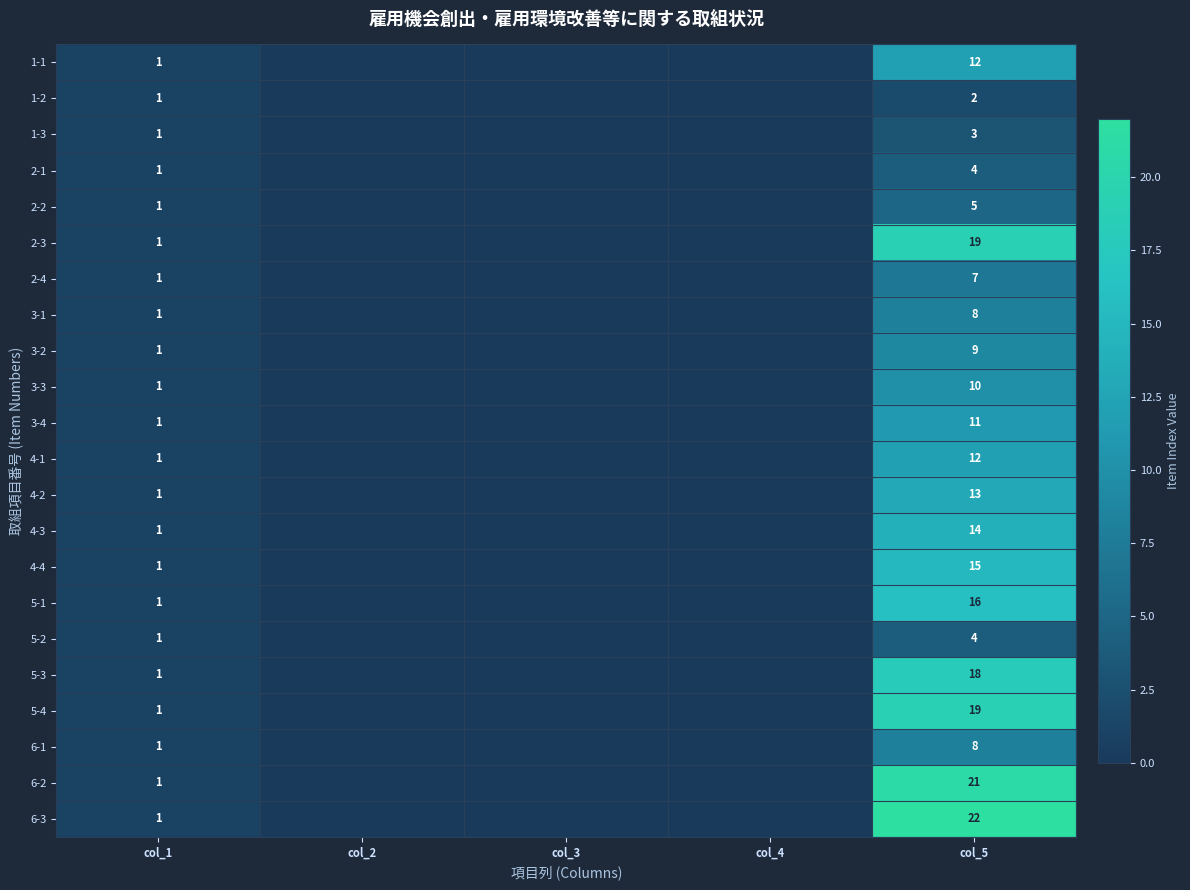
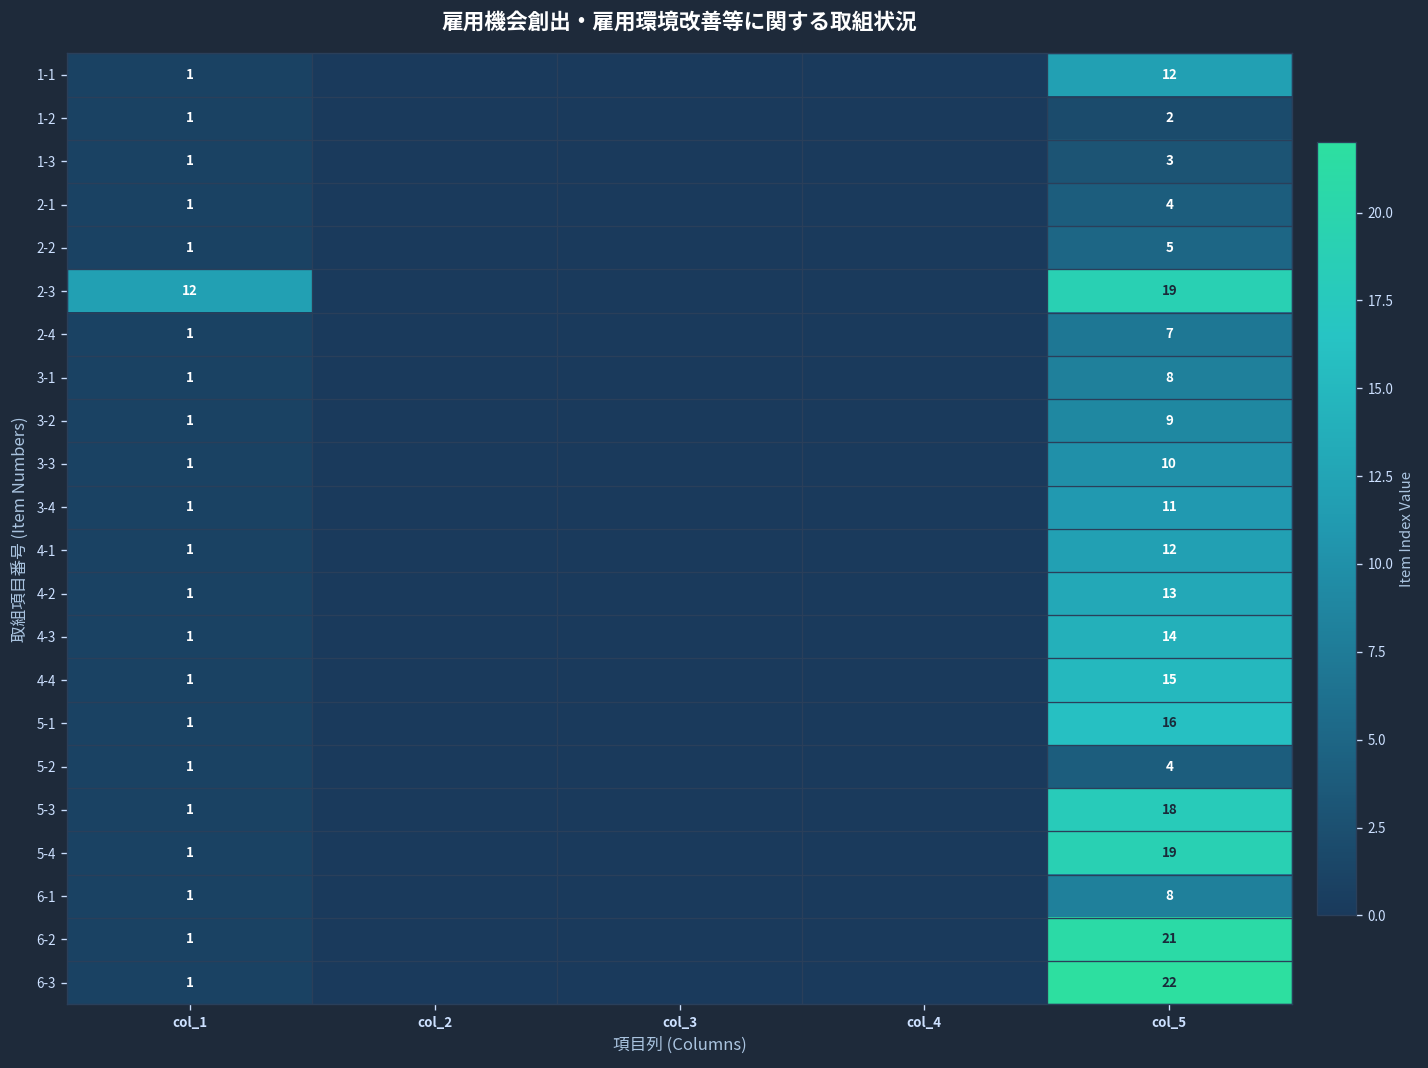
2-3, col_1: 1 -> 12
